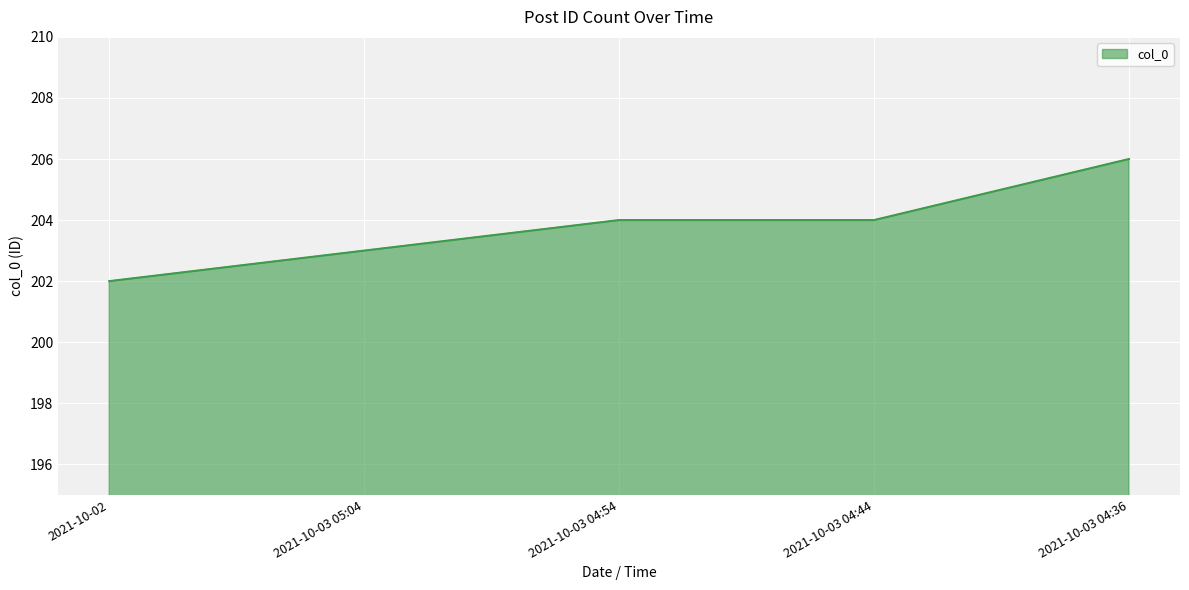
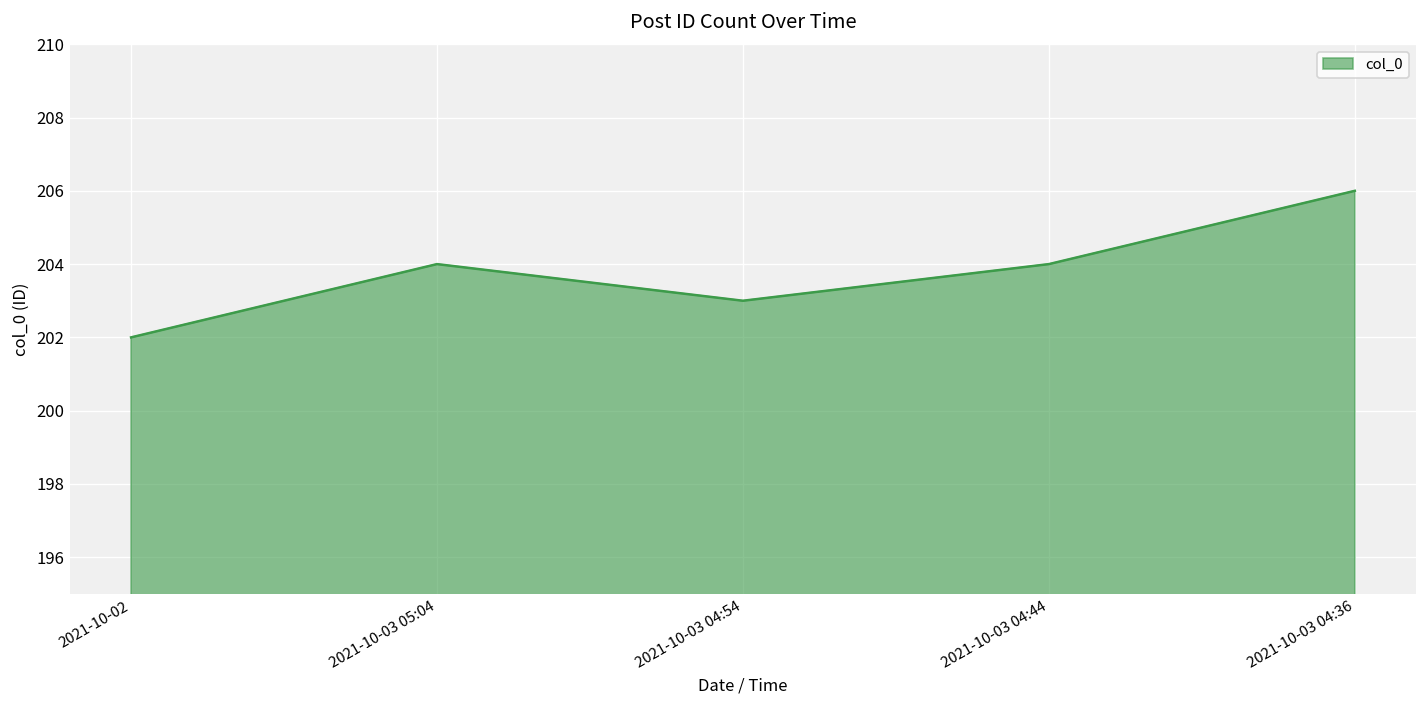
2021-10-03 05:04: 203 -> 204
2021-10-03 04:54: 204 -> 203
